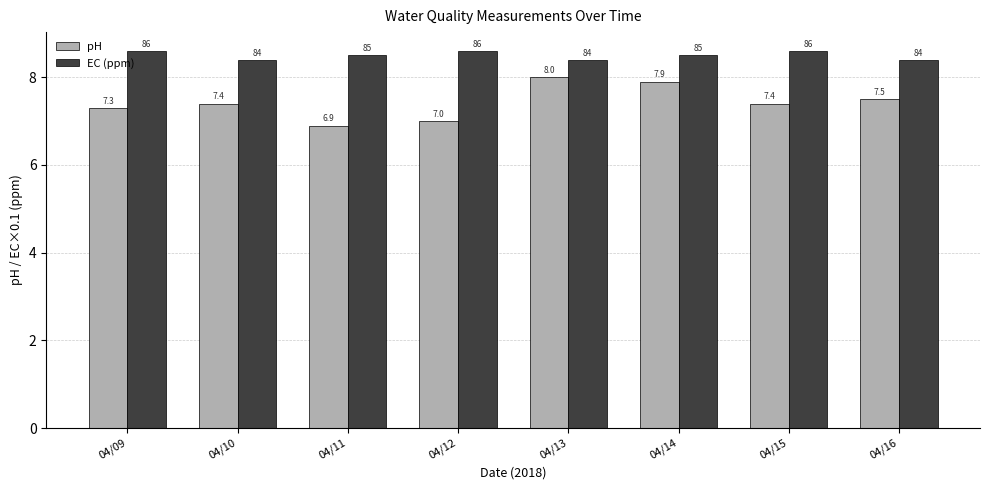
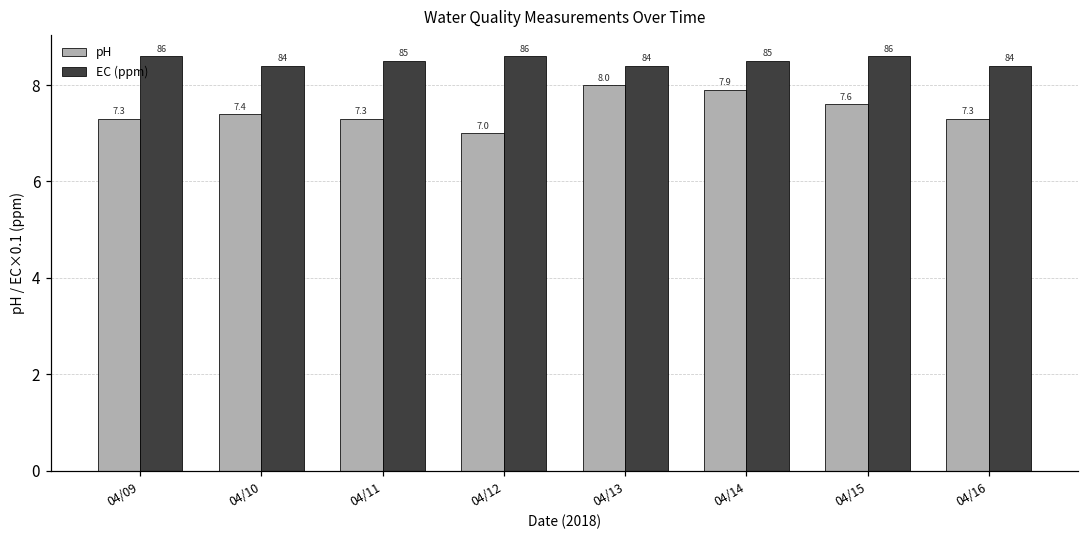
pH, 04/11: 6.9 -> 7.3
pH, 04/15: 7.4 -> 7.6
pH, 04/16: 7.5 -> 7.3
